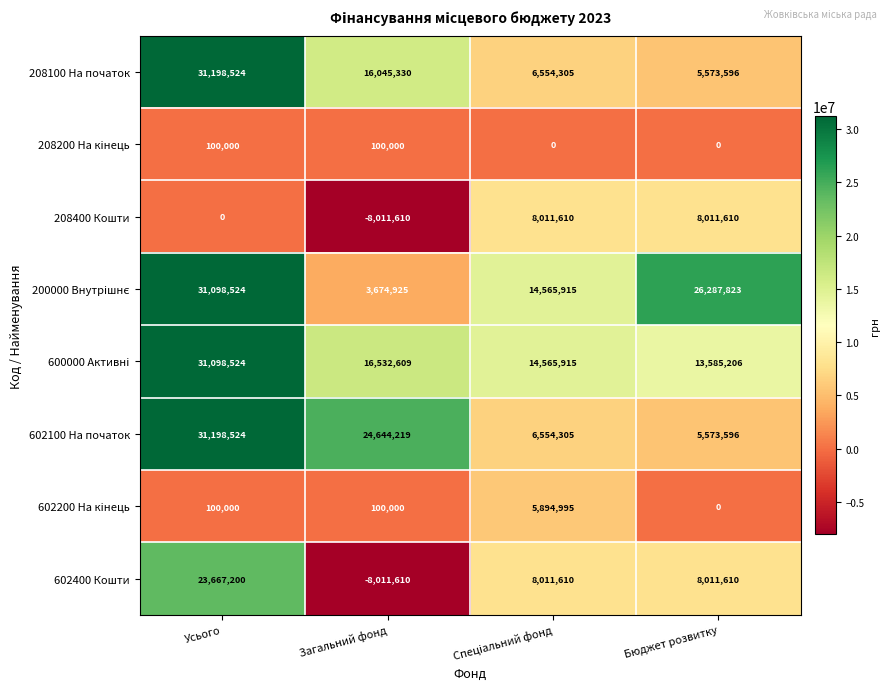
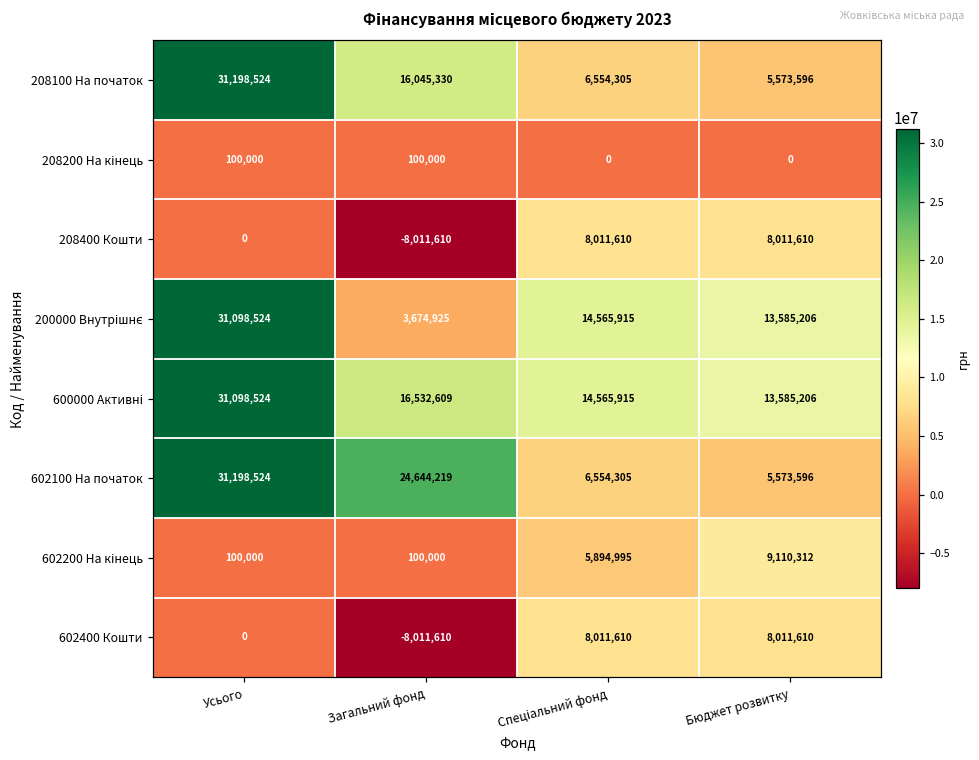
200000 Внутрішнє, Бюджет розвитку: 26,287,823 -> 13,585,206
602200 На кінець, Бюджет розвитку: 0 -> 9,110,312
602400 Кошти, Усього: 23,667,200 -> 0
